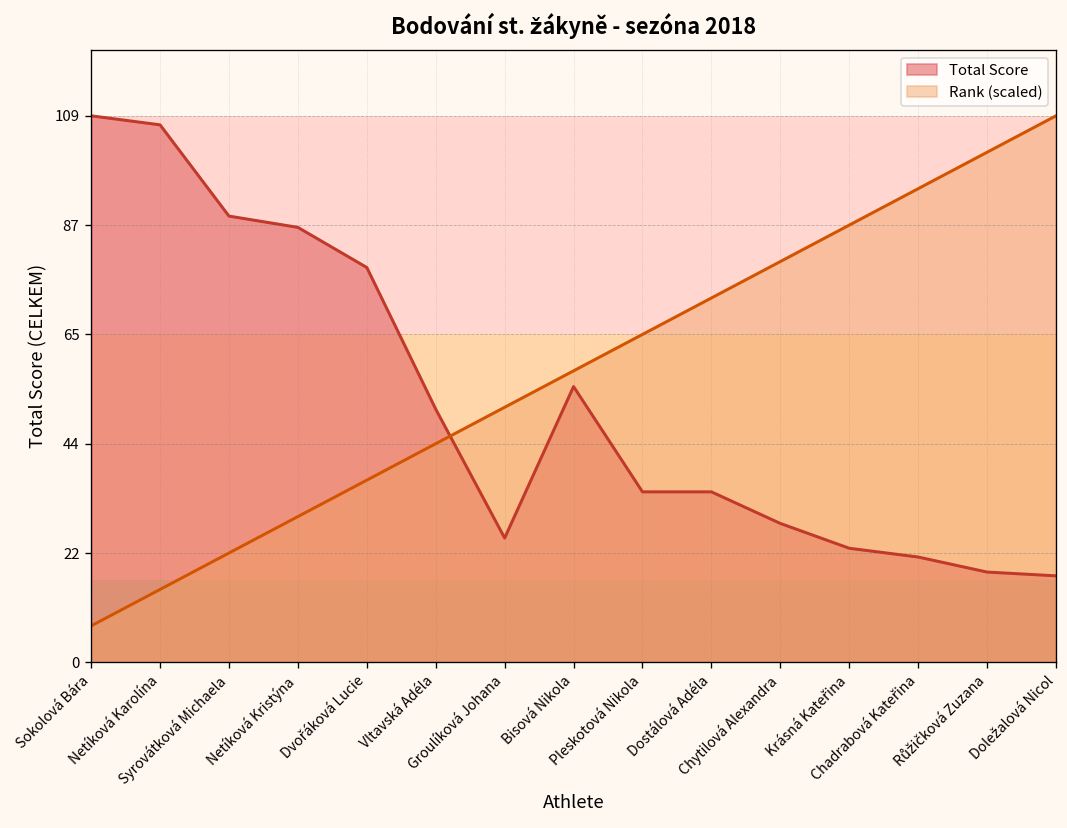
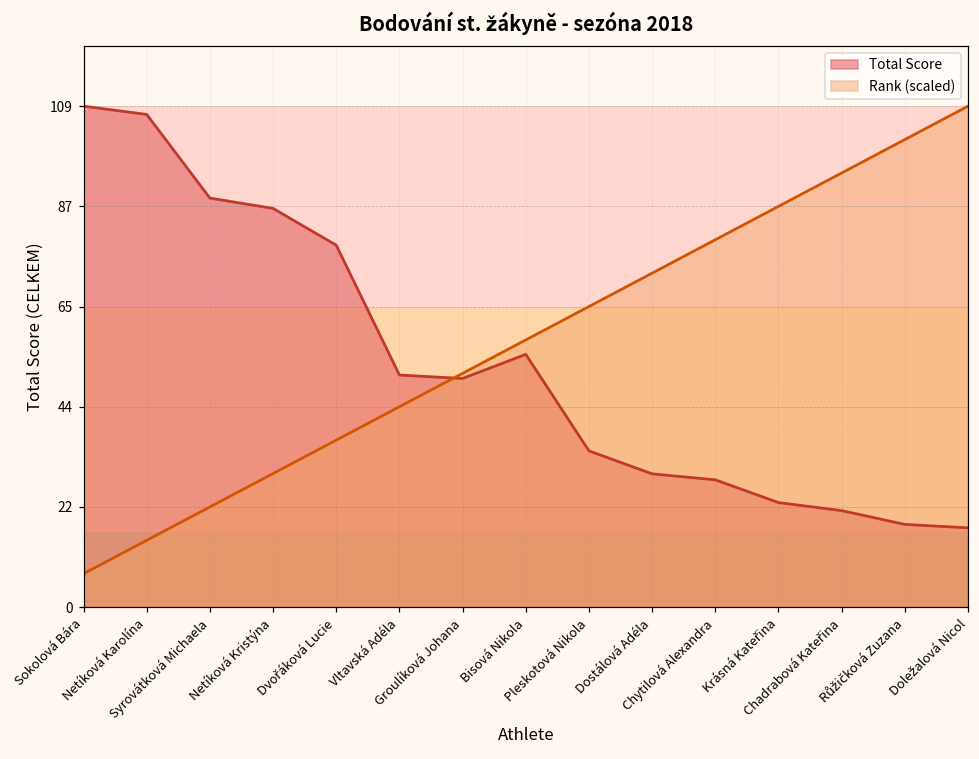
Total Score, Groulíková Johana: 25 -> 50
Total Score, Dostálová Adéla: 34 -> 29
